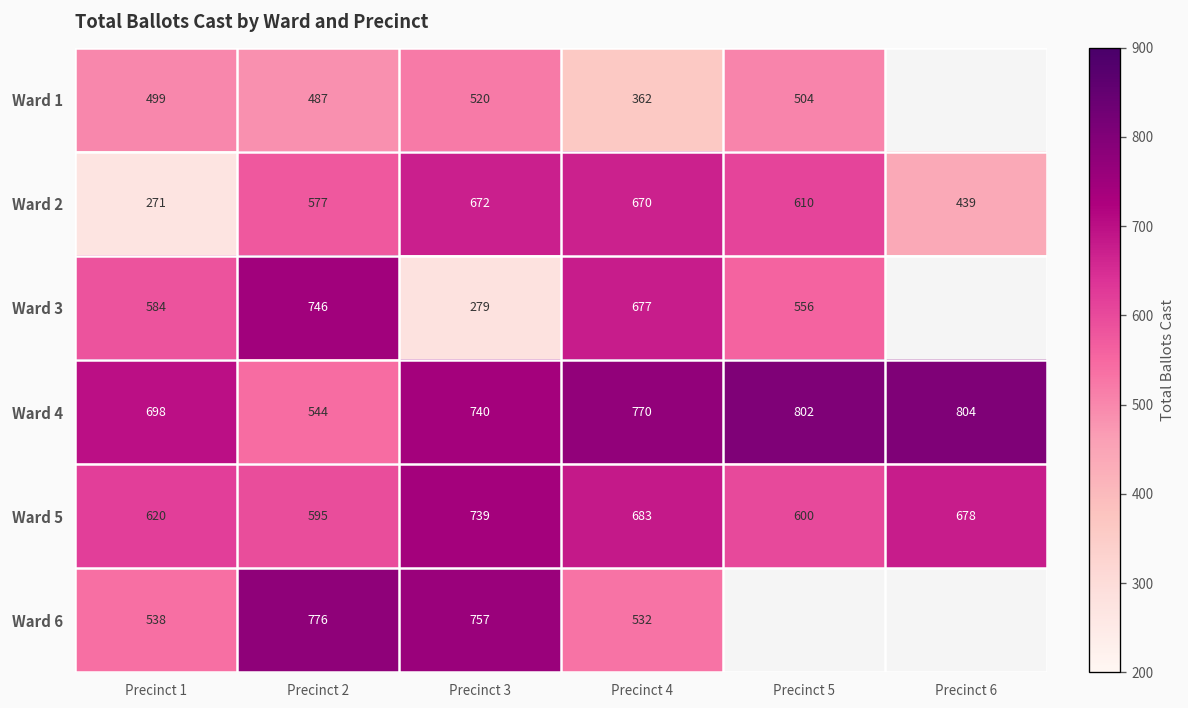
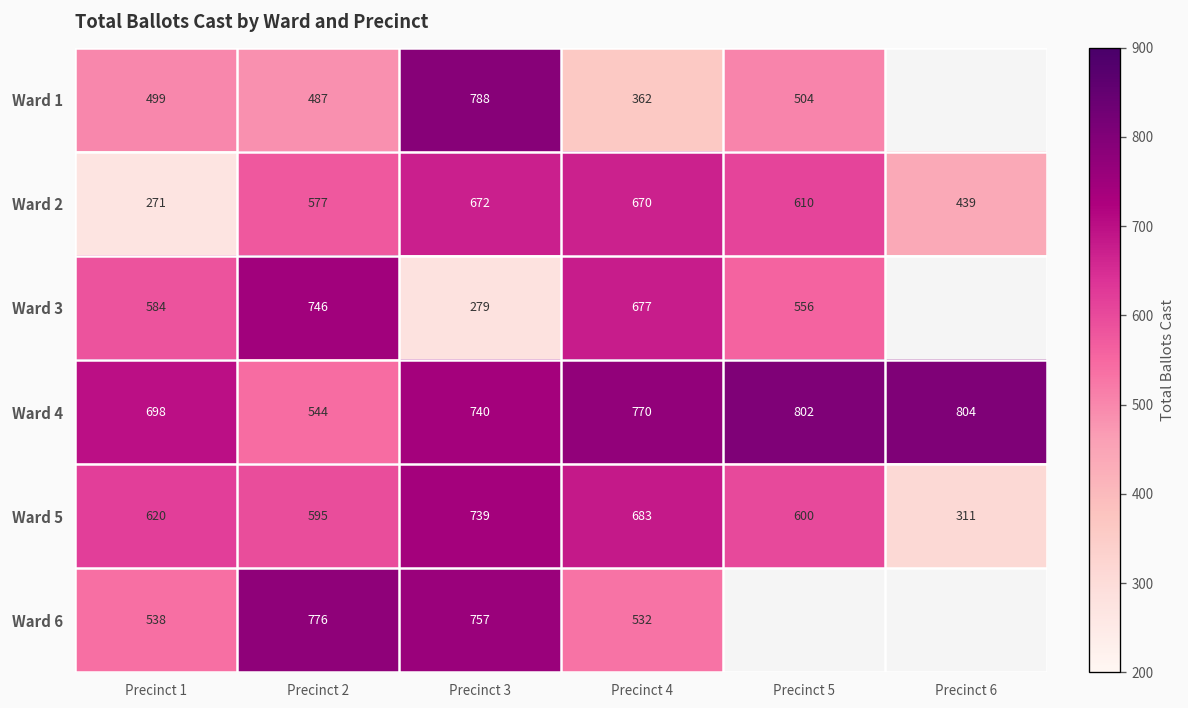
Ward 1, Precinct 3: 520 -> 788
Ward 5, Precinct 6: 678 -> 311
